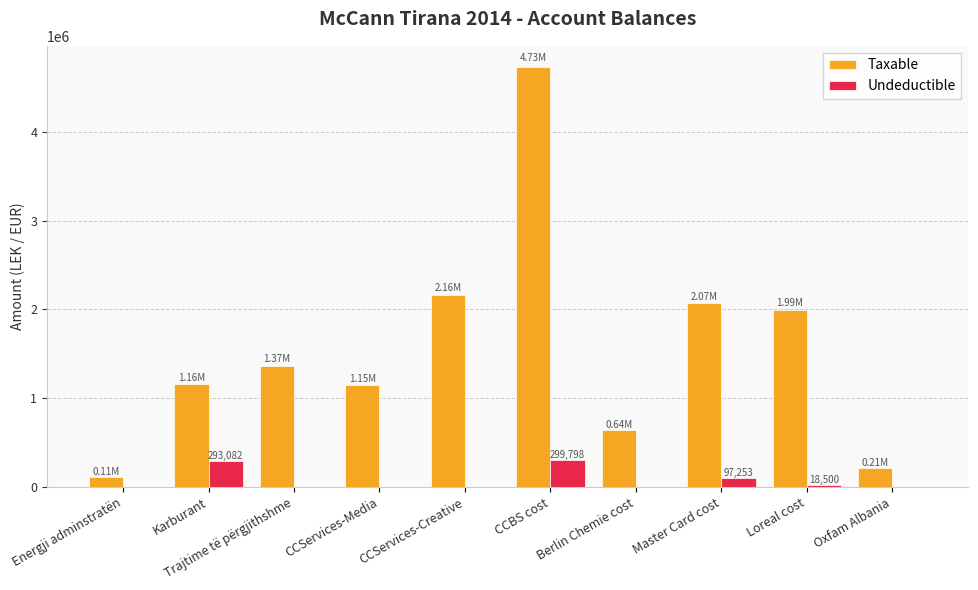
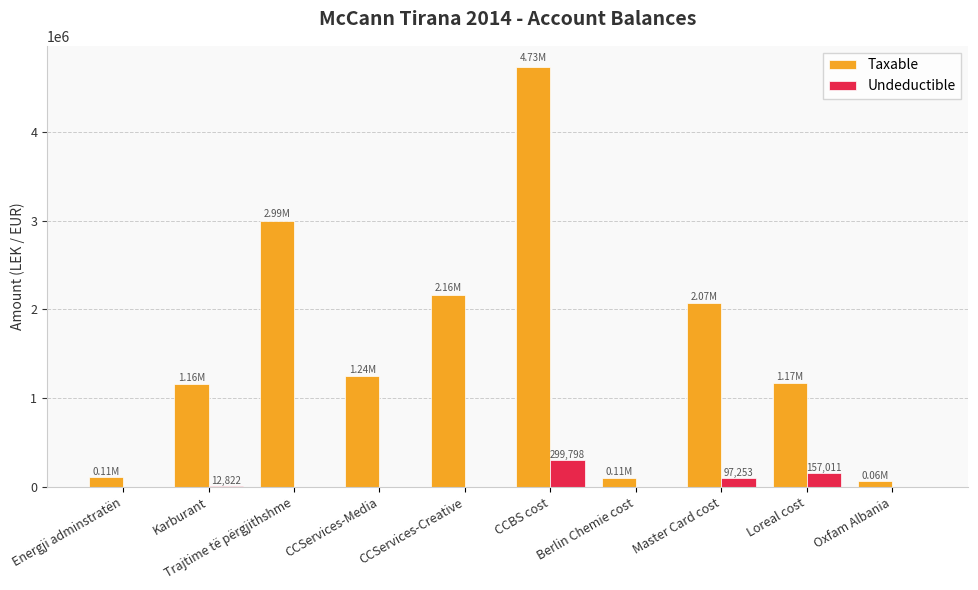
Undeductible, Karburant: 293,082 -> 12,822
Taxable, Trajtime të përgjithshme: 1.37M -> 2.99M
Taxable, CCServices-Media: 1.15M -> 1.24M
Taxable, Berlin Chemie cost: 0.64M -> 0.11M
Taxable, Loreal cost: 1.99M -> 1.17M
Undeductible, Loreal cost: 18,500 -> 157,011
Taxable, Oxfam Albania: 0.21M -> 0.06M
